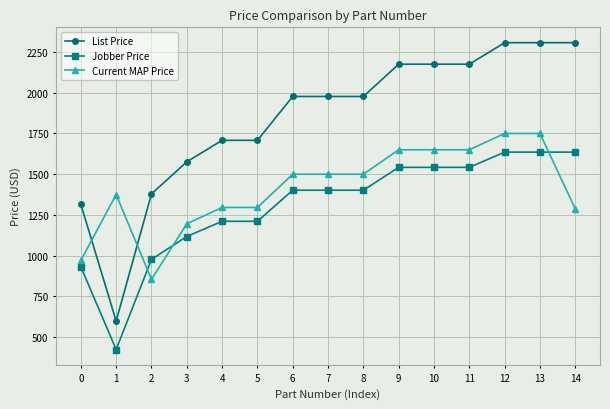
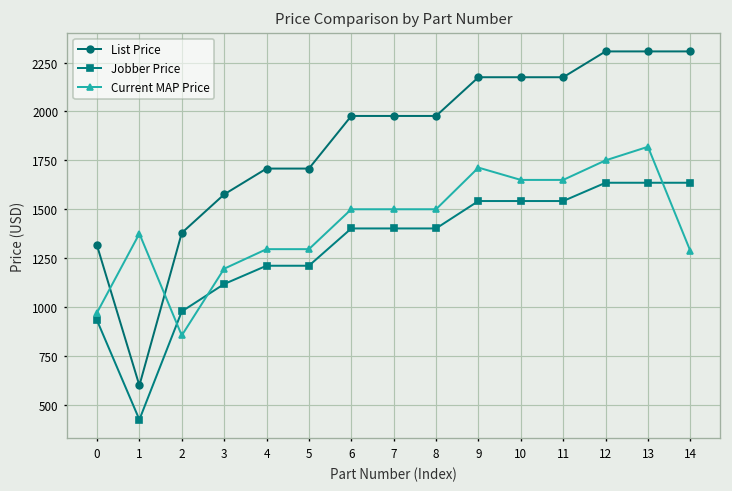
Current MAP Price, 9: 1650 -> 1710
Current MAP Price, 13: 1750 -> 1820
